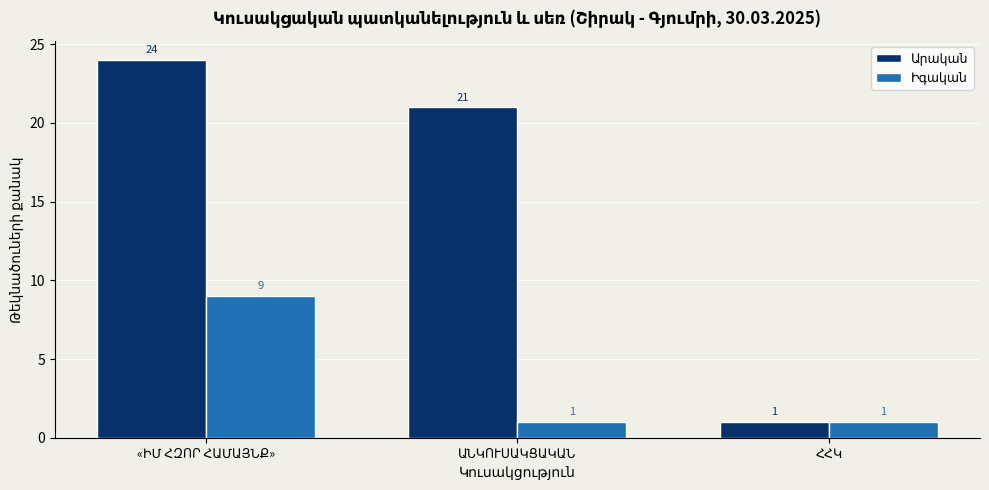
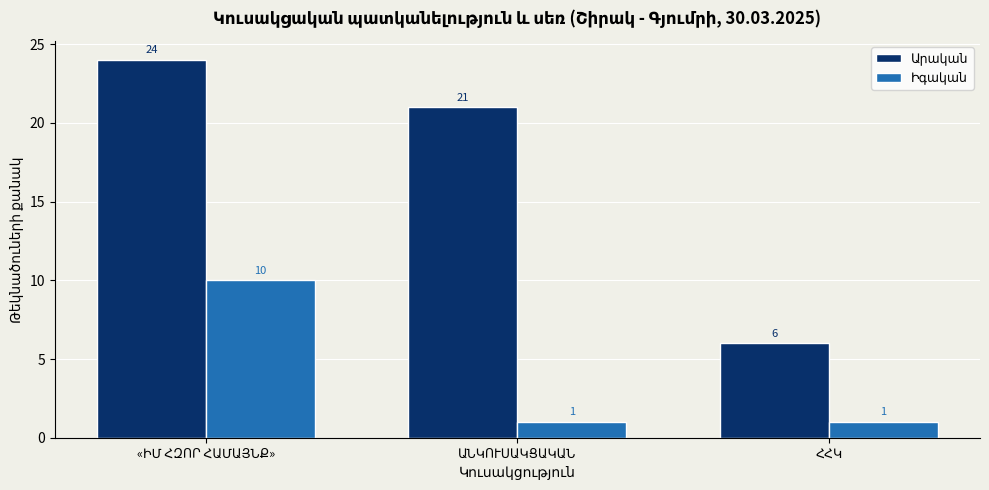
Իգական, «ԻՄ ՀԶՈՐ ՀԱՄԱՅՆՔ»: 9 -> 10
Արական, ՀՀԿ: 1 -> 6
